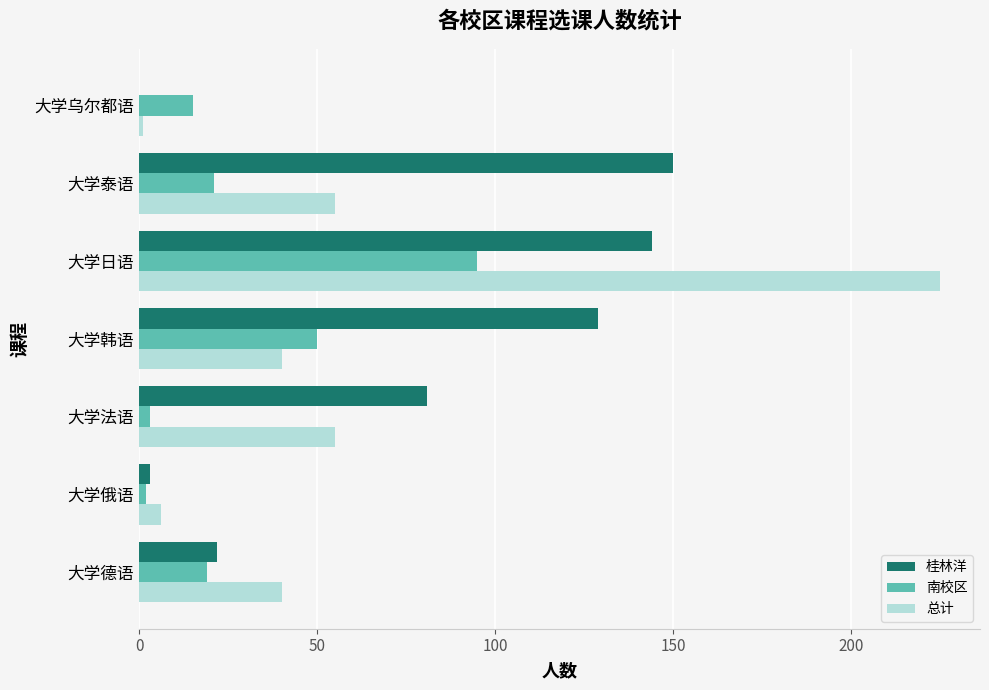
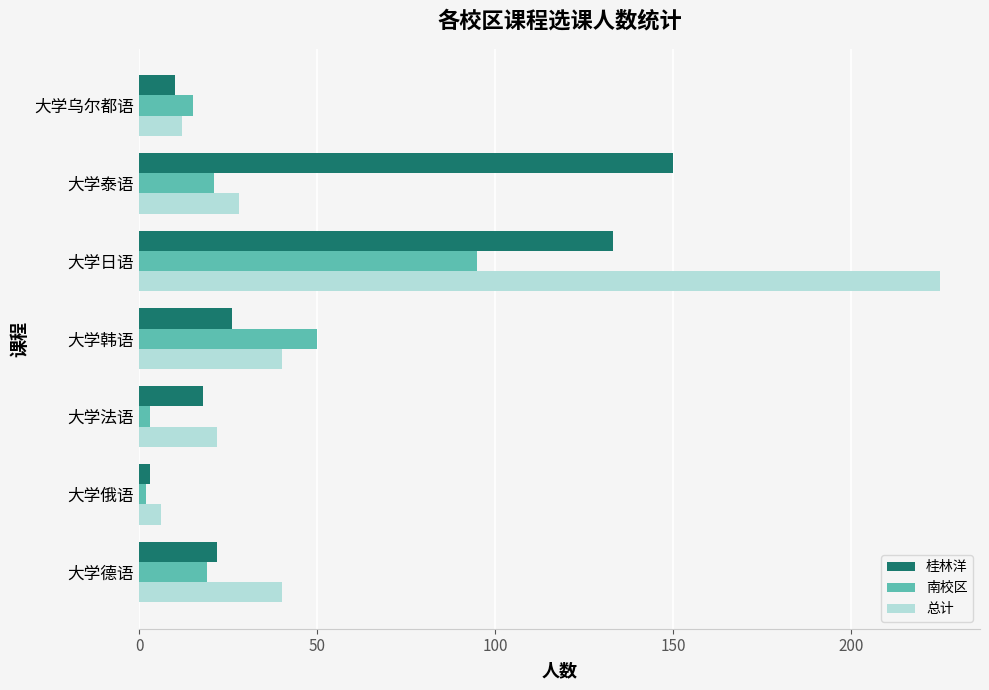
桂林洋, 大学乌尔都语: 0 -> 10
总计, 大学乌尔都语: 1 -> 12
总计, 大学泰语: 55 -> 28
桂林洋, 大学日语: 144 -> 133
桂林洋, 大学韩语: 129 -> 26
桂林洋, 大学法语: 81 -> 18
总计, 大学法语: 55 -> 22
